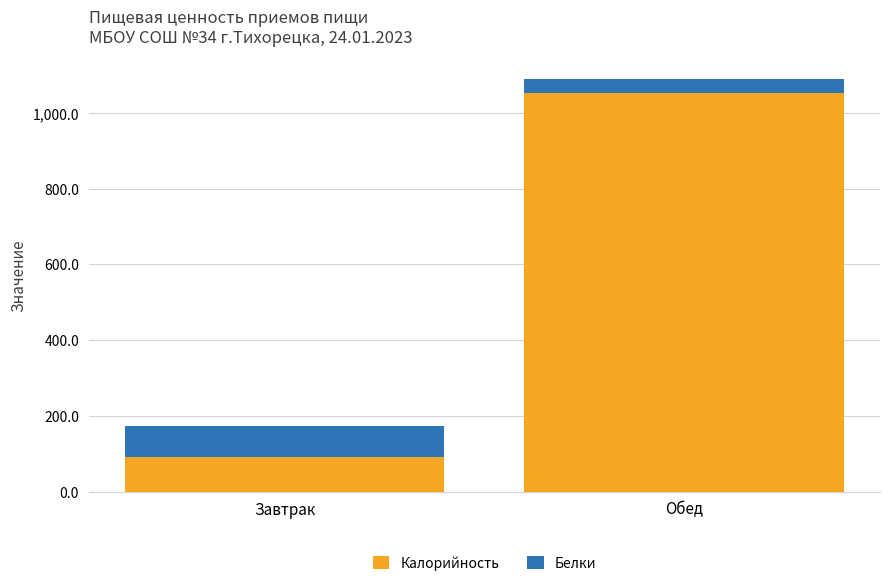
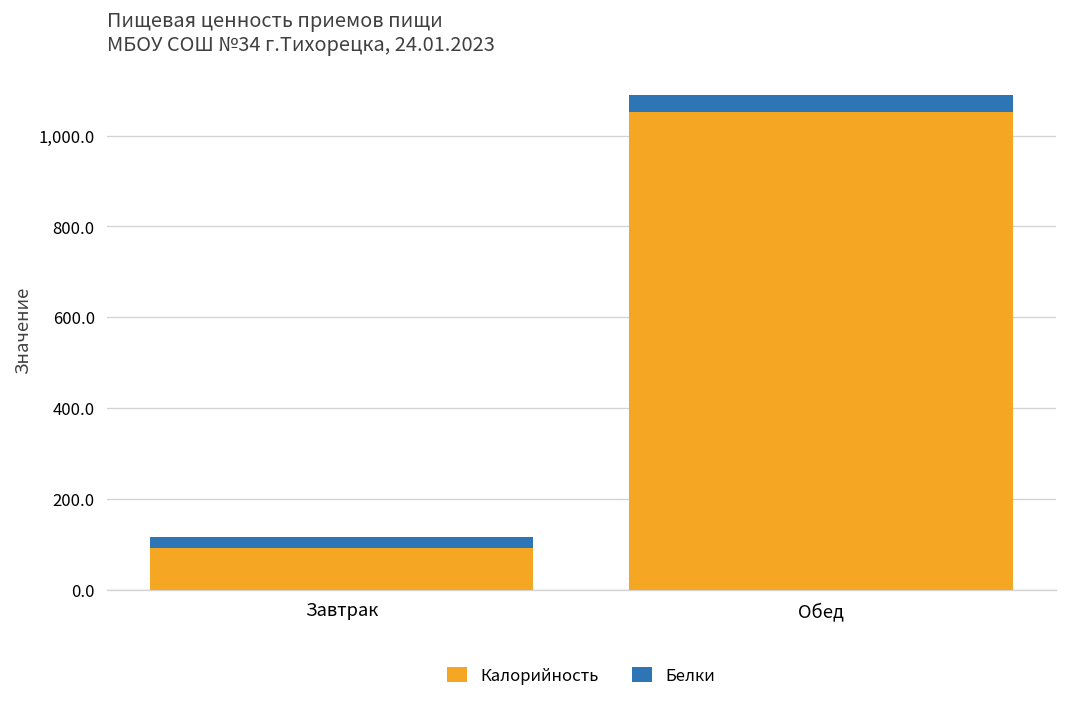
Белки, Завтрак: 80 -> 20
